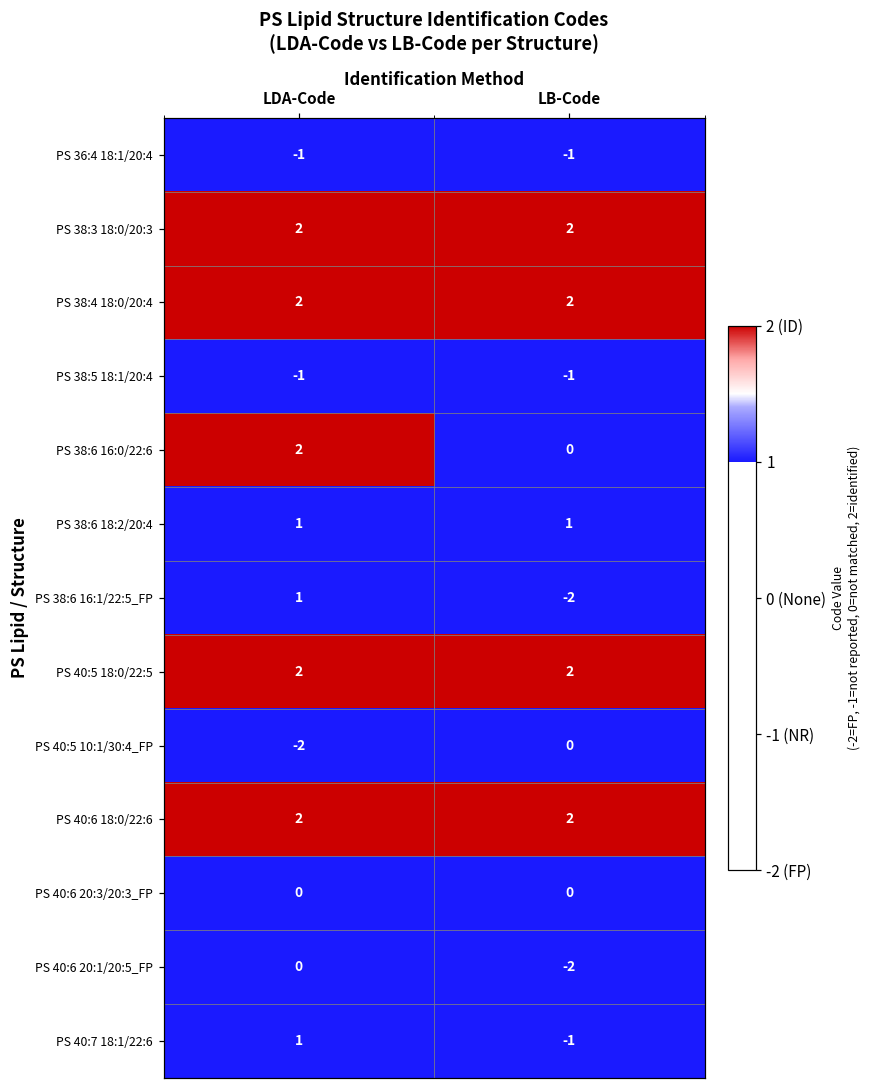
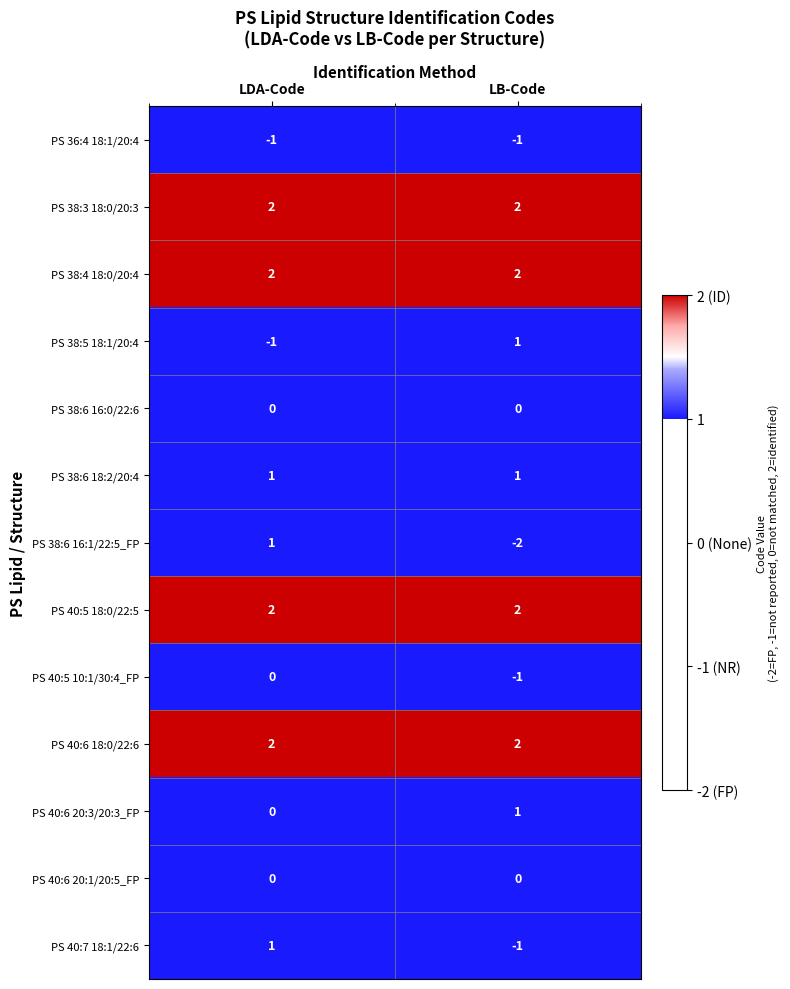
PS 38:5 18:1/20:4, LB-Code: -1 -> 1
PS 38:6 16:0/22:6, LDA-Code: 2 -> 0
PS 40:5 10:1/30:4_FP, LDA-Code: -2 -> 0
PS 40:5 10:1/30:4_FP, LB-Code: 0 -> -1
PS 40:6 20:3/20:3_FP, LB-Code: 0 -> 1
PS 40:6 20:1/20:5_FP, LB-Code: -2 -> 0
